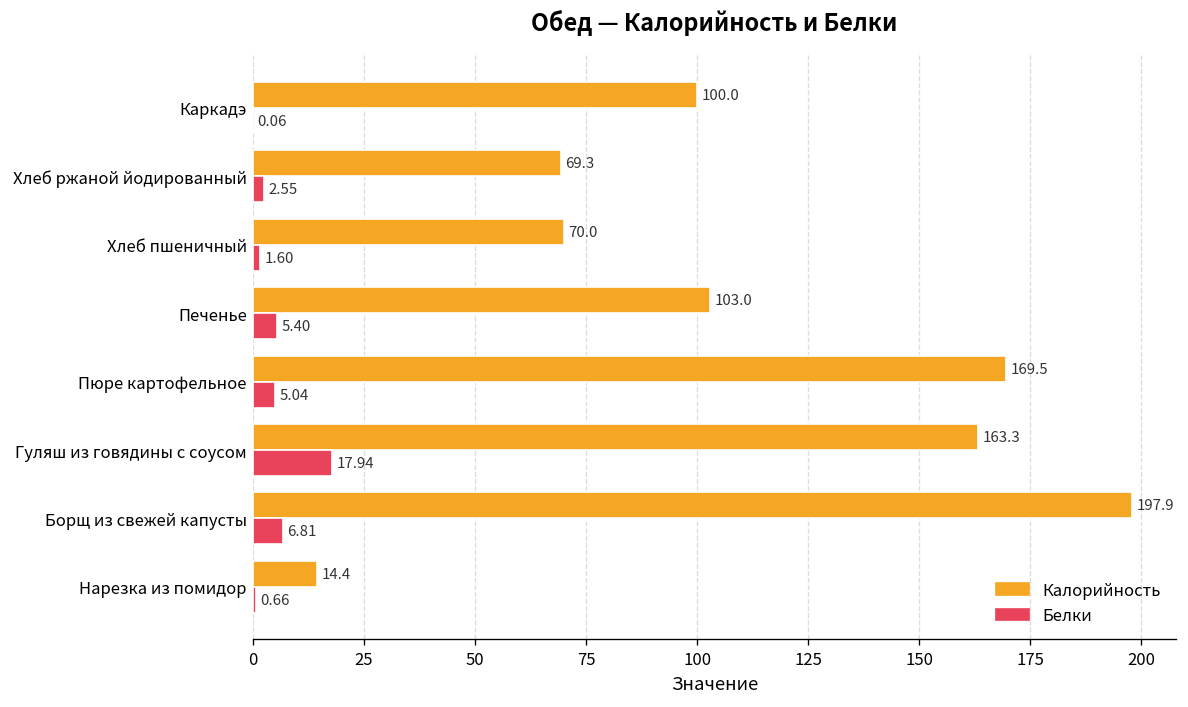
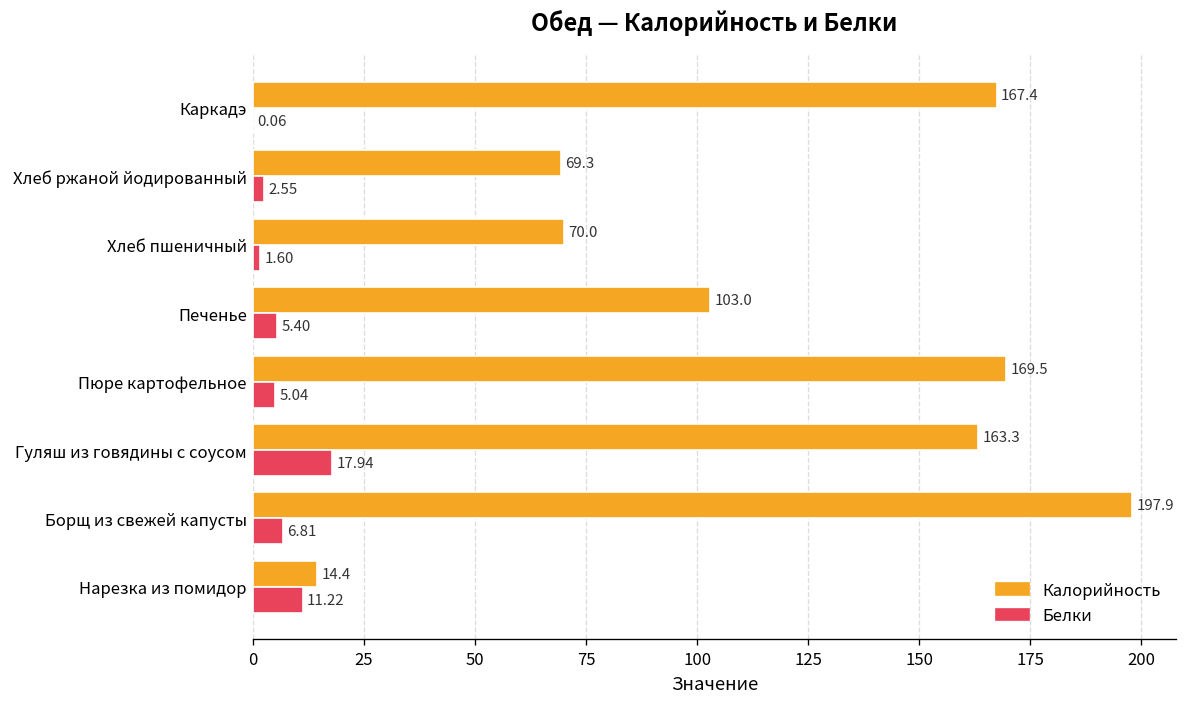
Калорийность, Каркадэ: 100.0 -> 167.4
Белки, Нарезка из помидор: 0.66 -> 11.22
